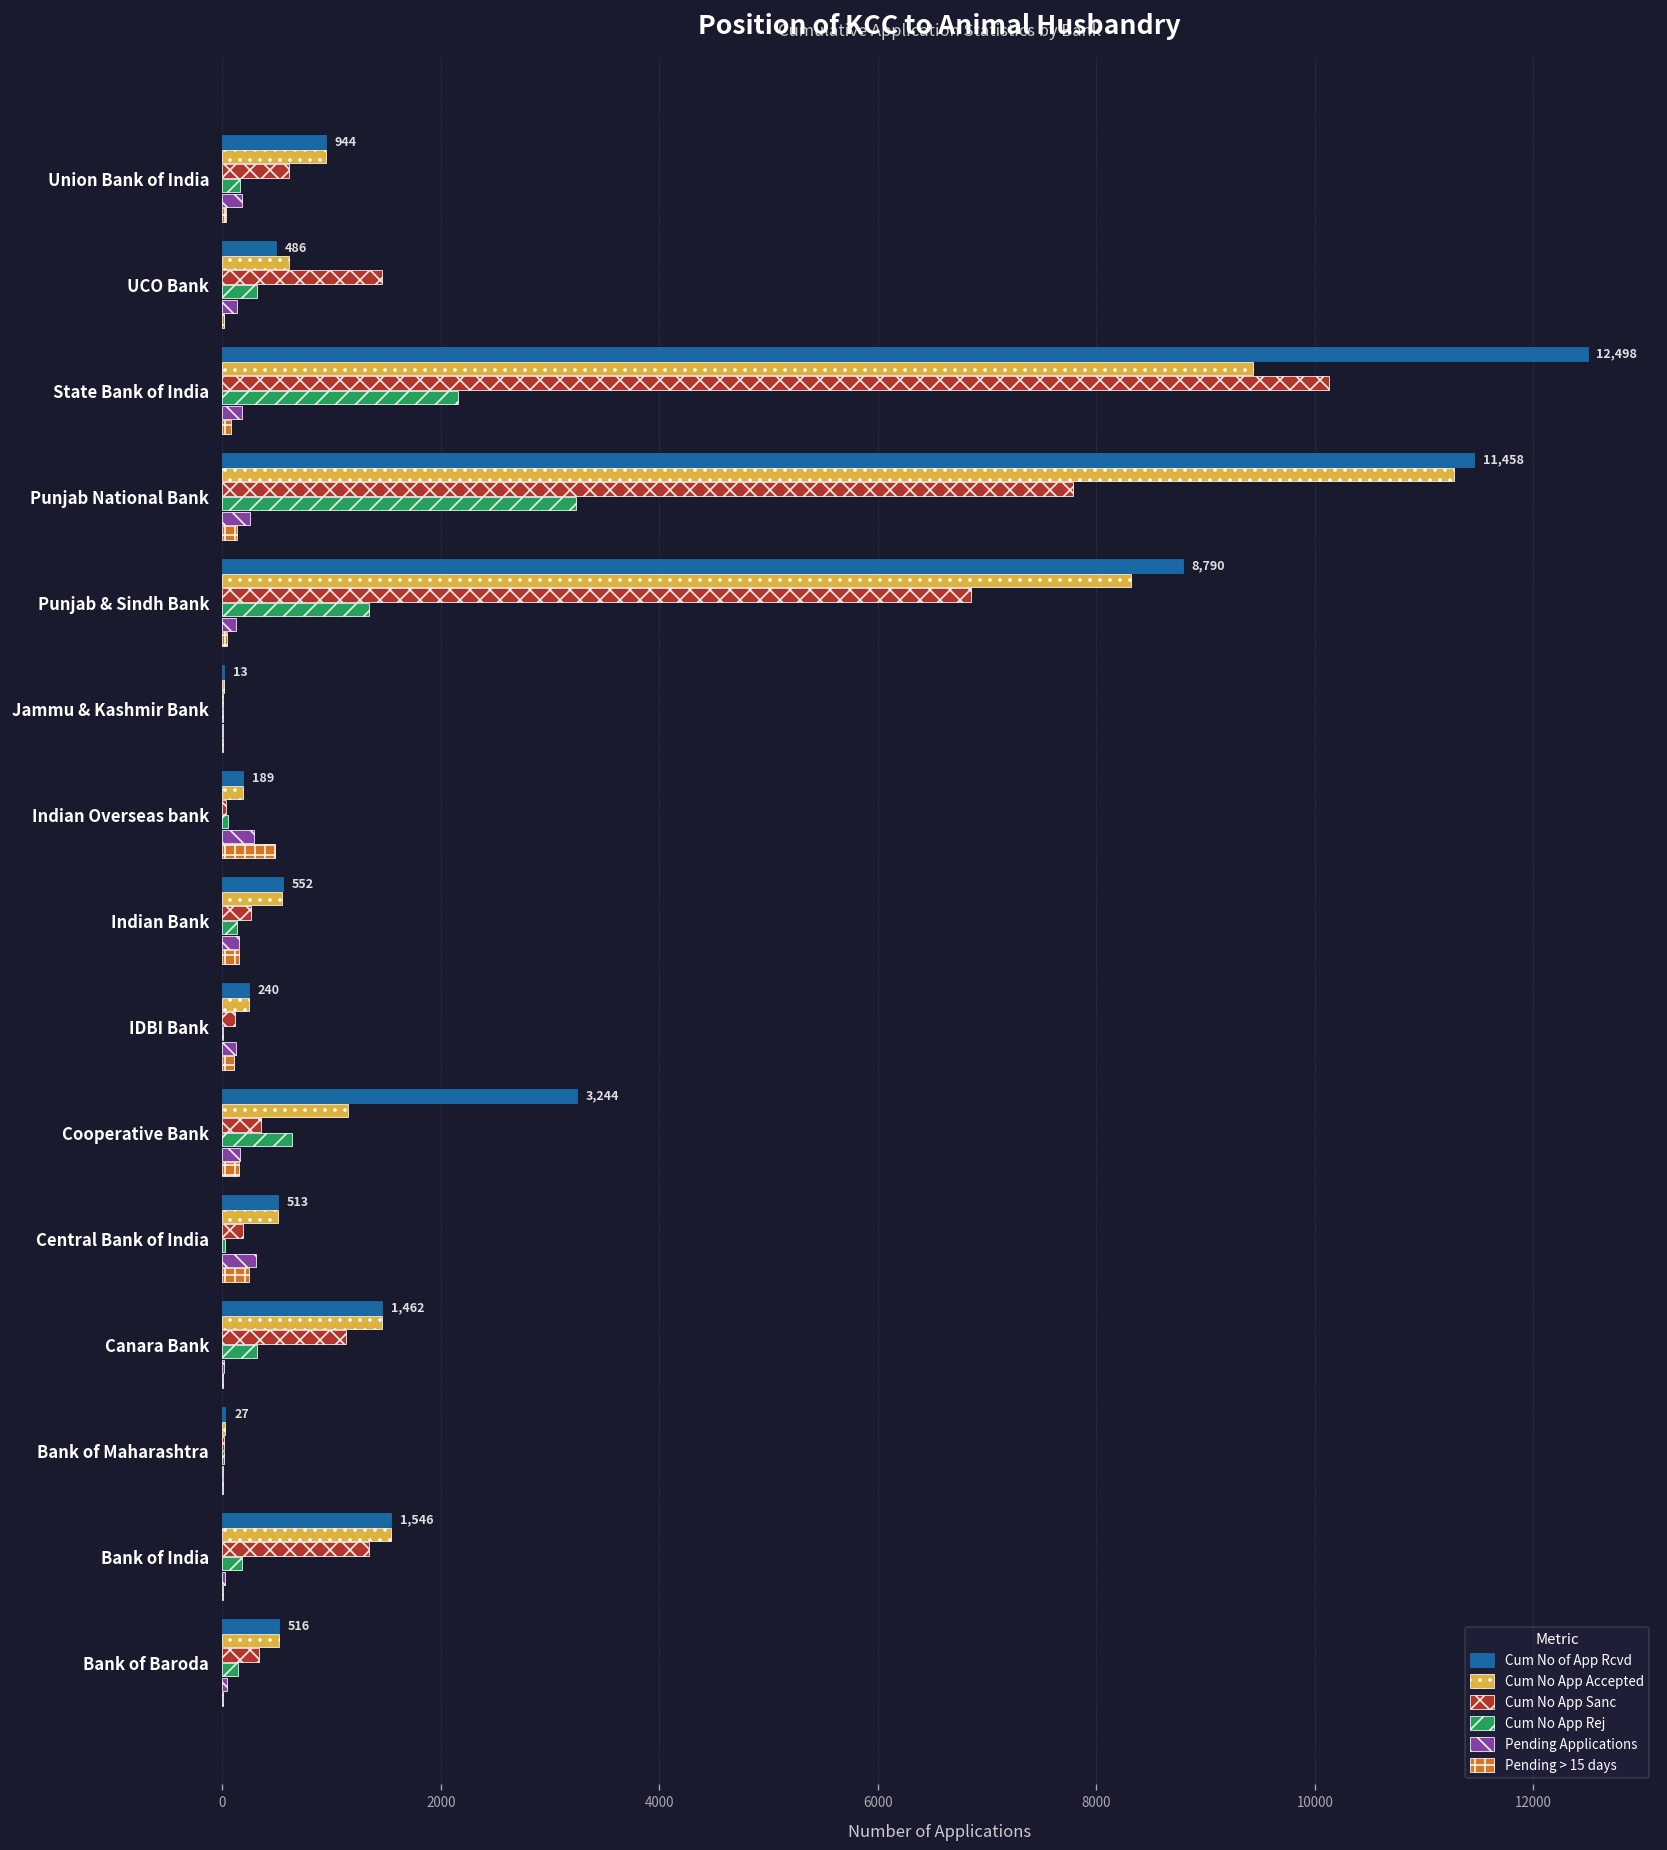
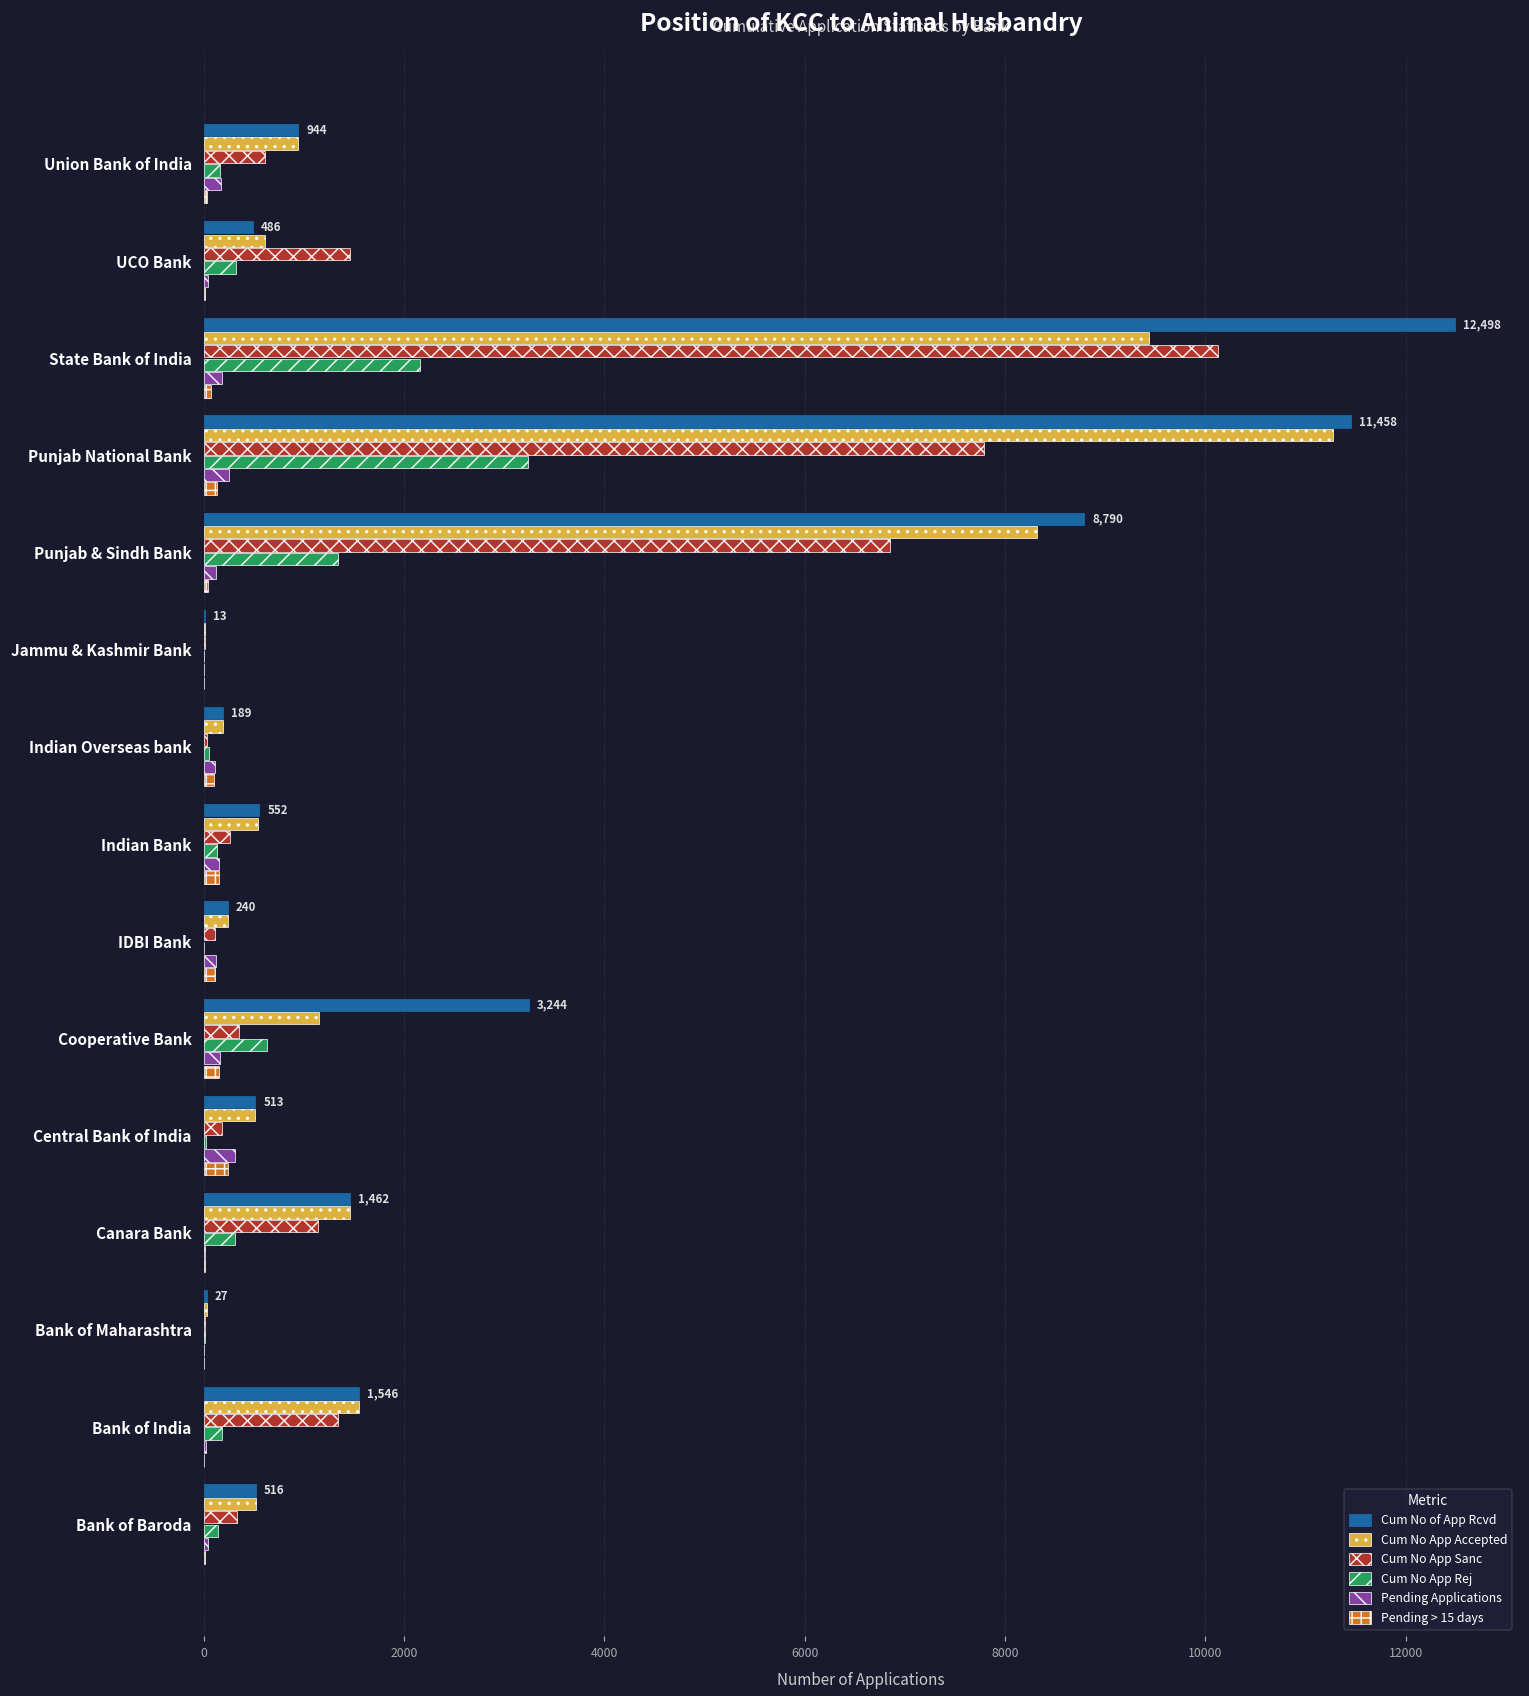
Pending Applications, UCO Bank: 100 -> 0
Pending Applications, Indian Overseas bank: 300 -> 100
Pending > 15 days, Indian Overseas bank: 500 -> 100
